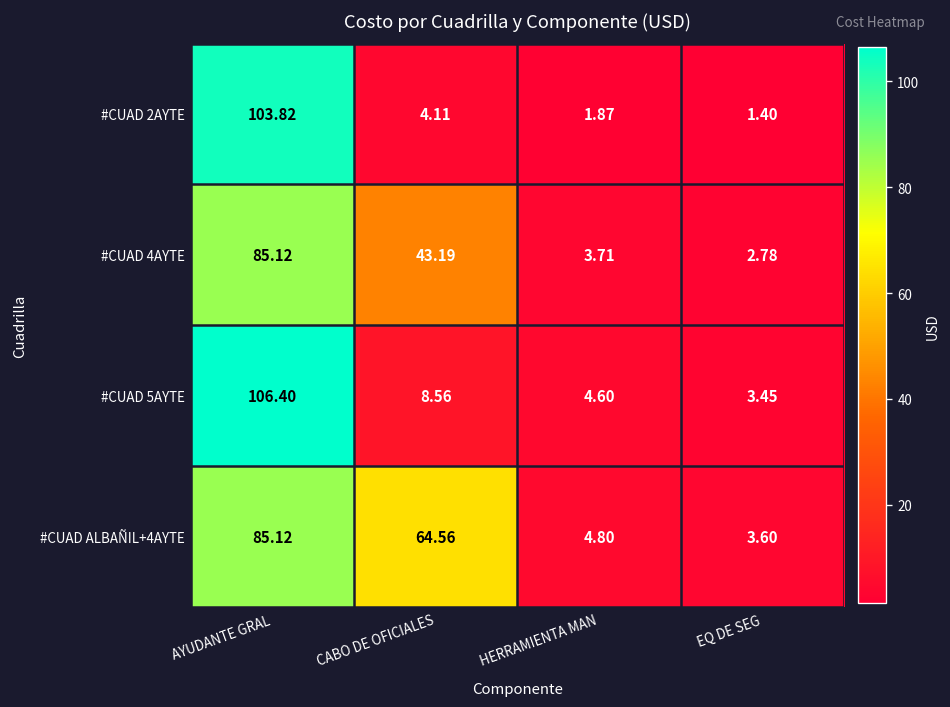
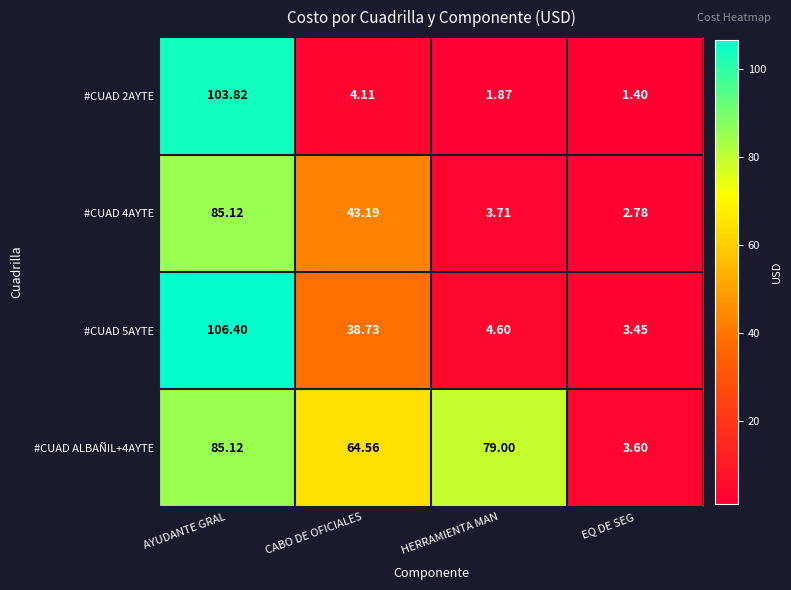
#CUAD 5AYTE, CABO DE OFICIALES: 8.56 -> 38.73
#CUAD ALBAÑIL+4AYTE, HERRAMIENTA MAN: 4.80 -> 79.00
